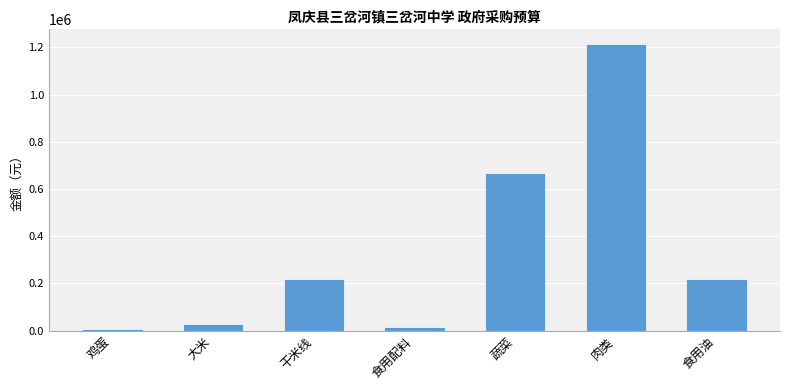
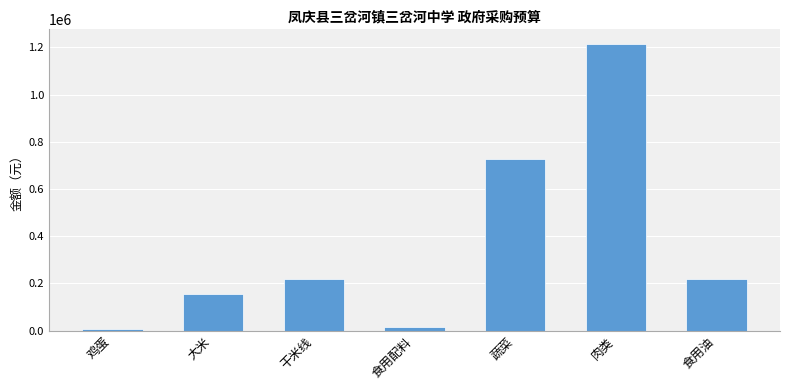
大米: 30000 -> 160000
蔬菜: 670000 -> 730000
